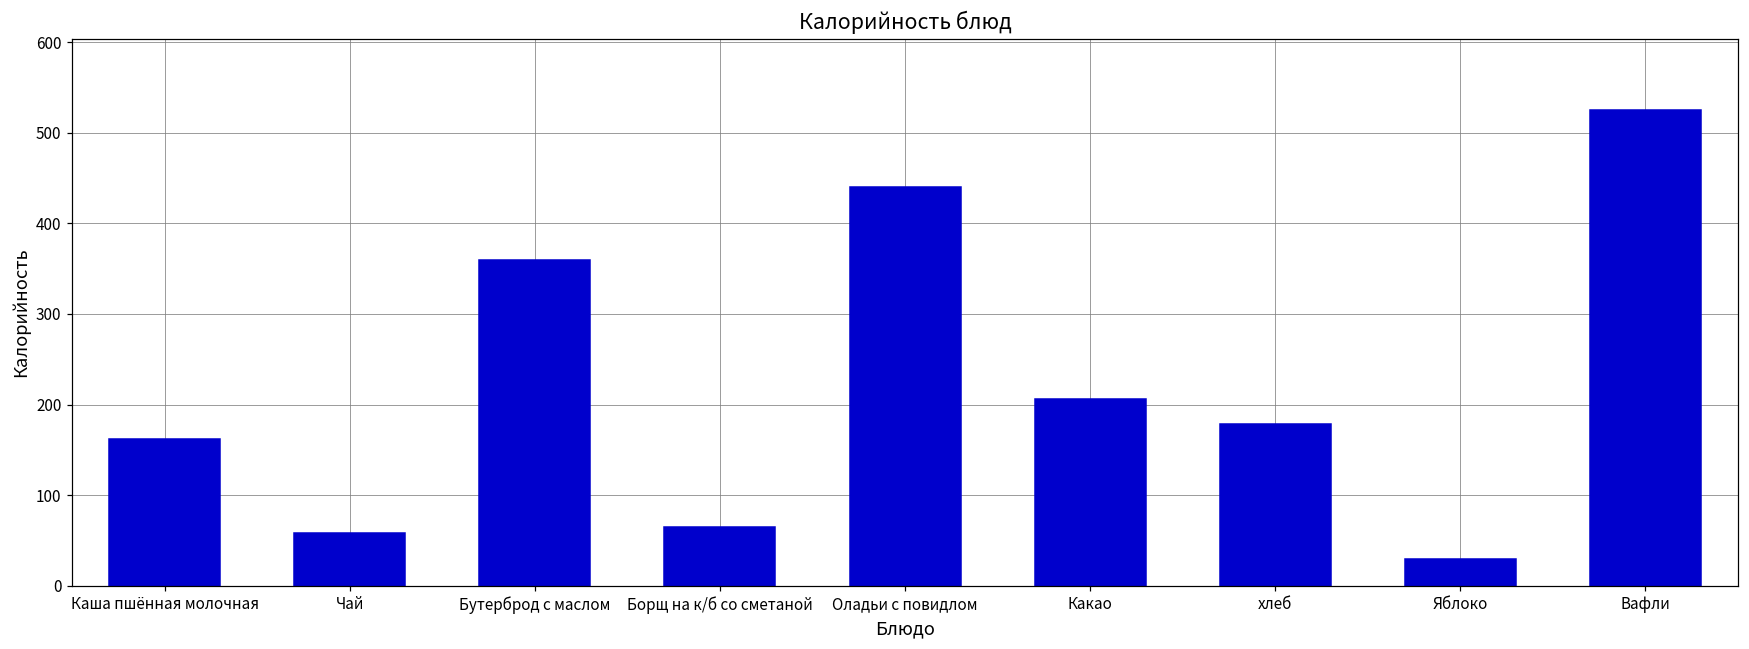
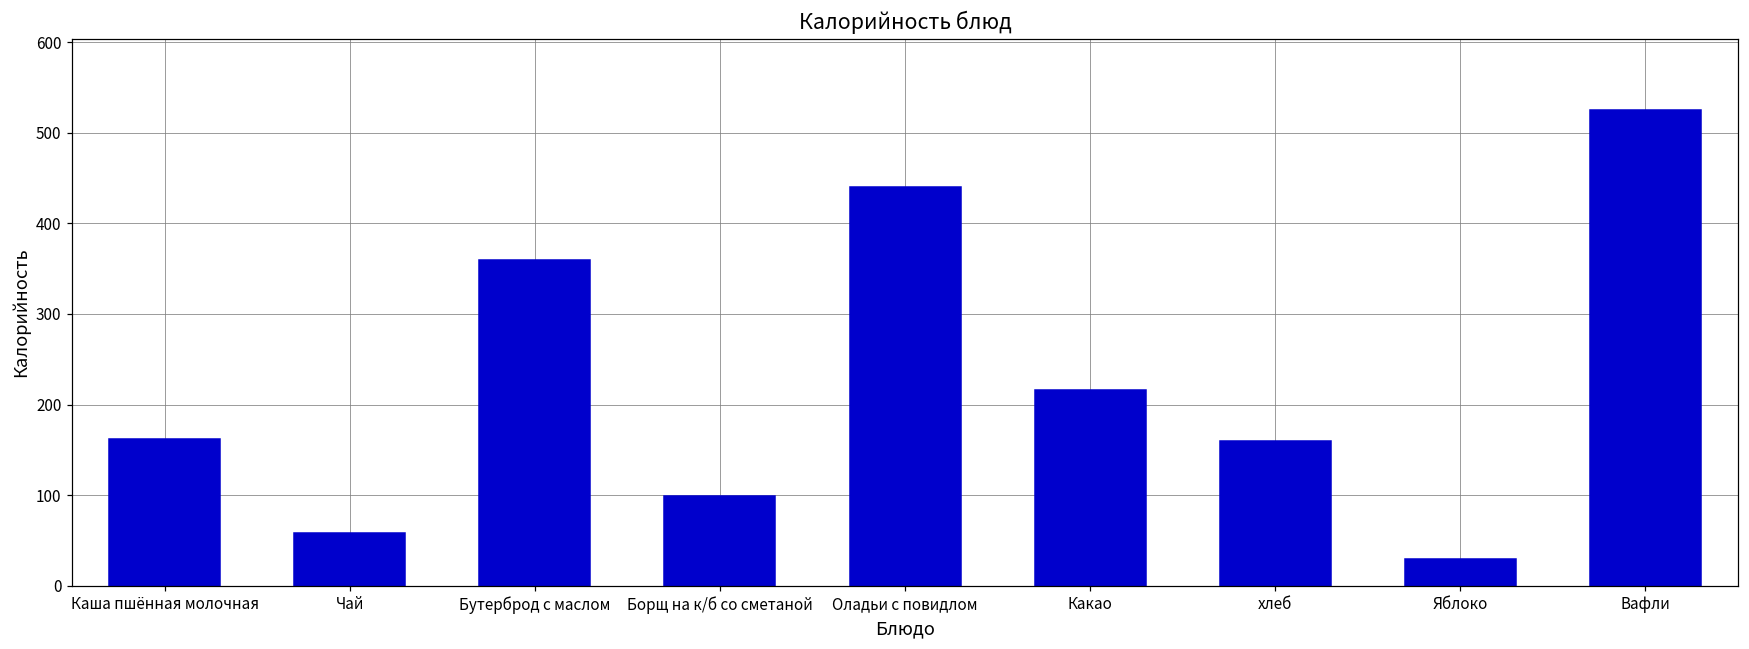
Борщ на к/б со сметаной: 70 -> 100
Какао: 210 -> 220
хлеб: 180 -> 160
